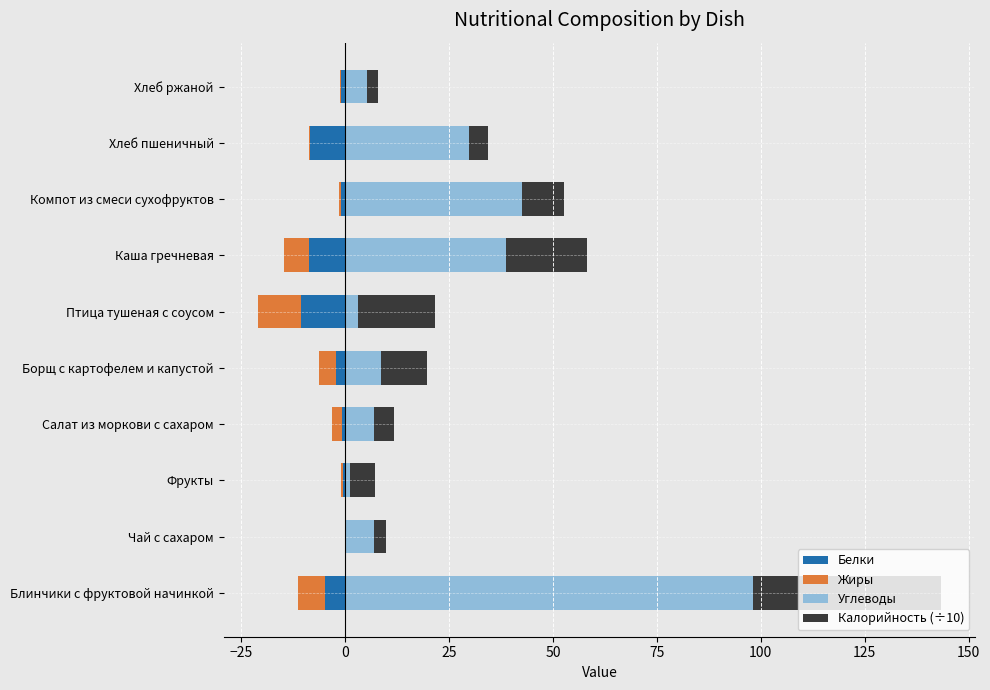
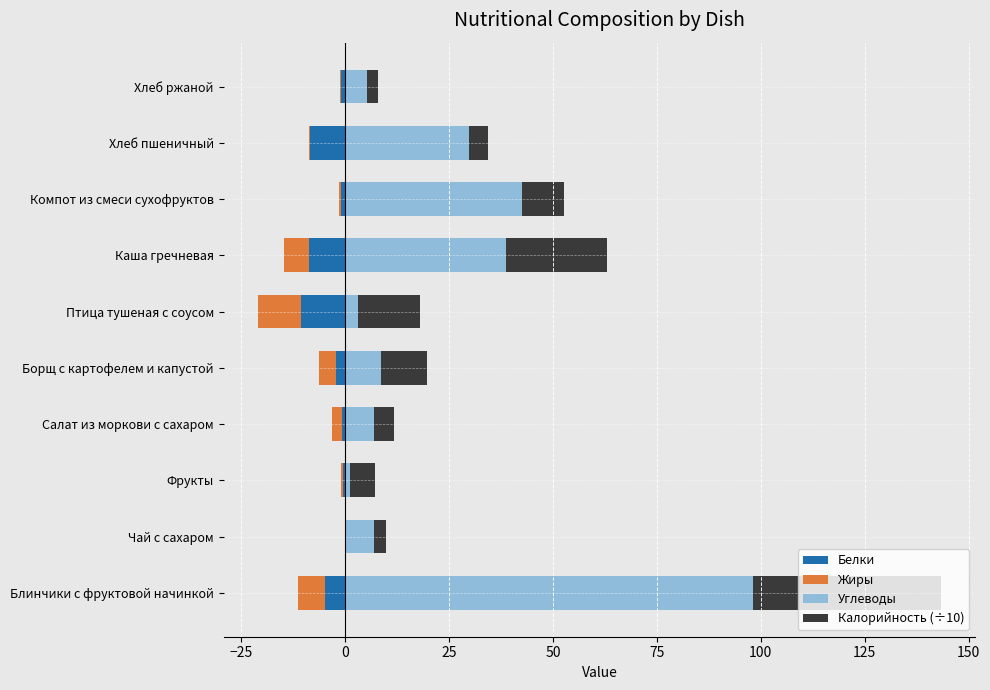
Калорийность (÷10), Каша гречневая: 19 -> 24
Калорийность (÷10), Птица тушеная с соусом: 18 -> 15
